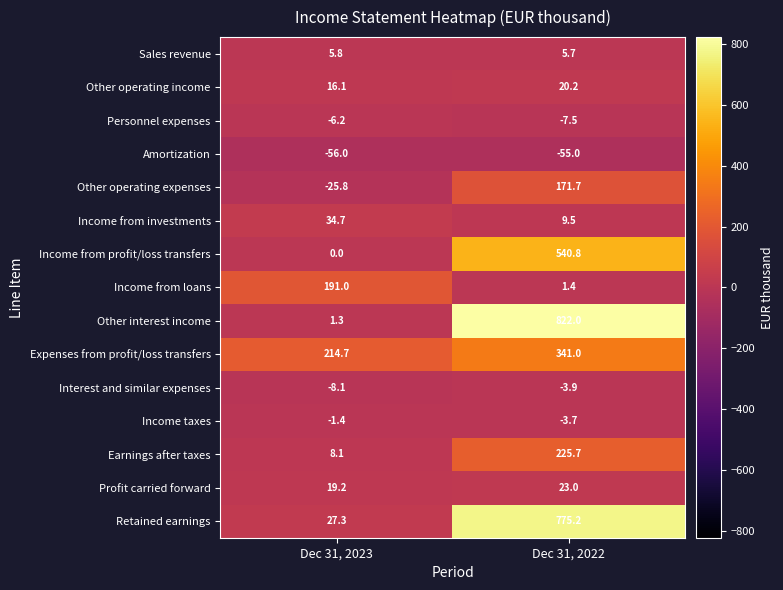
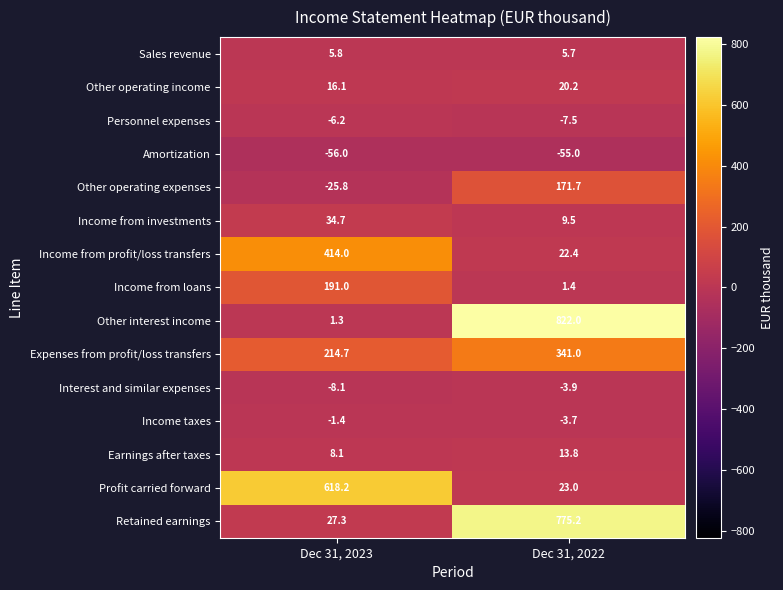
Income from profit/loss transfers, Dec 31, 2023: 0.0 -> 414.0
Income from profit/loss transfers, Dec 31, 2022: 540.8 -> 22.4
Earnings after taxes, Dec 31, 2022: 225.7 -> 13.8
Profit carried forward, Dec 31, 2023: 19.2 -> 618.2
